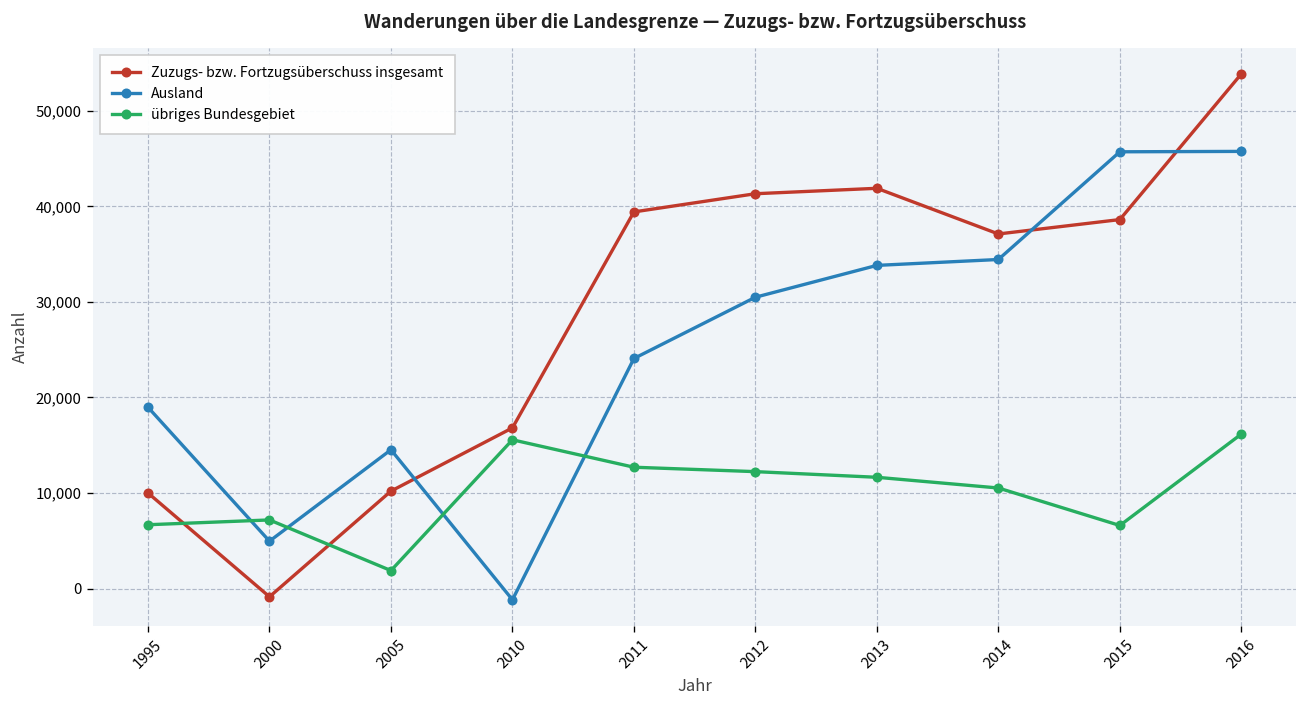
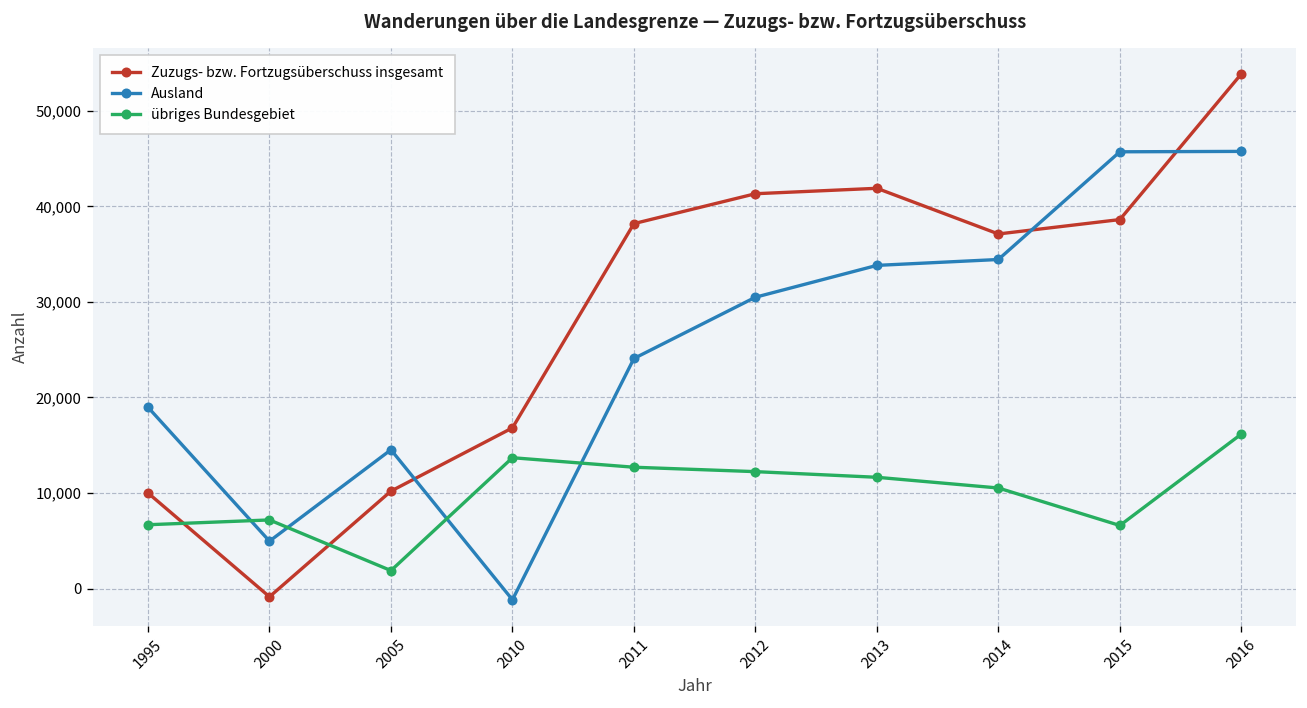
übriges Bundesgebiet, 2010: 16,000 -> 14,000
Zuzugs- bzw. Fortzugsüberschuss insgesamt, 2011: 39,000 -> 38,000
